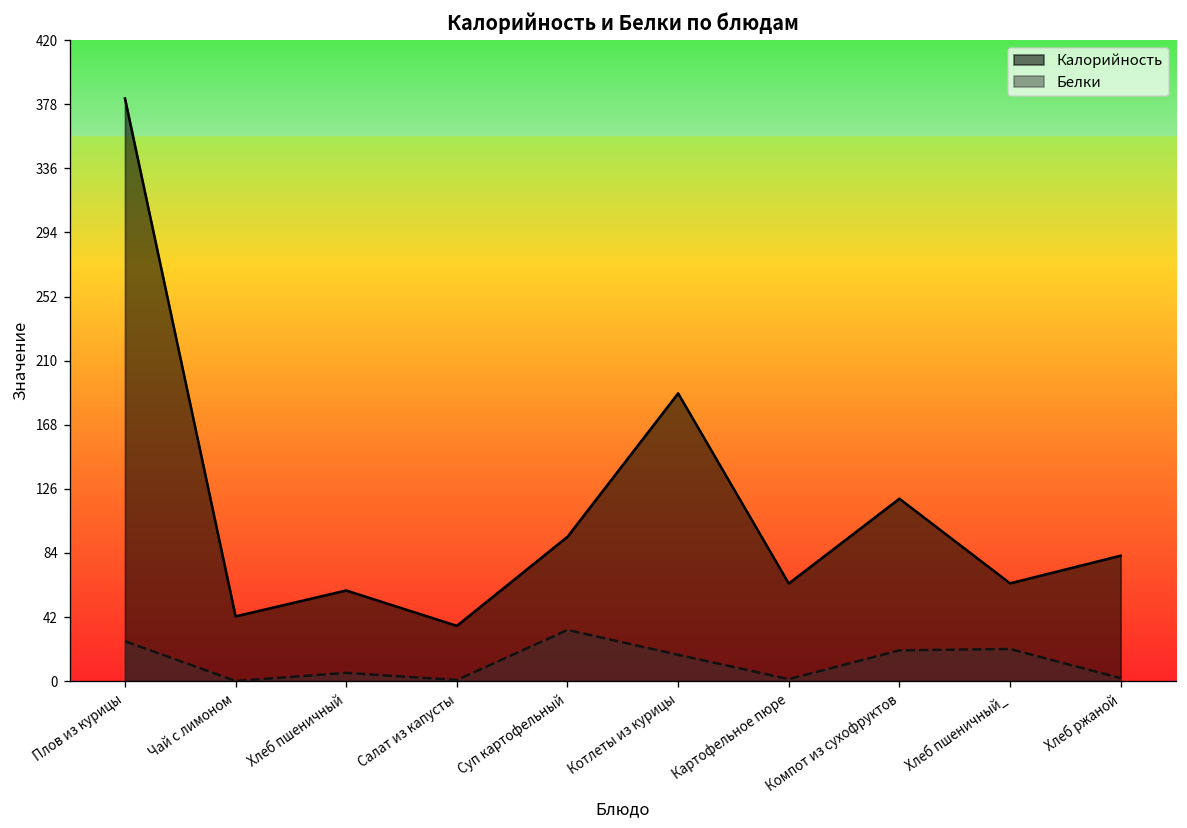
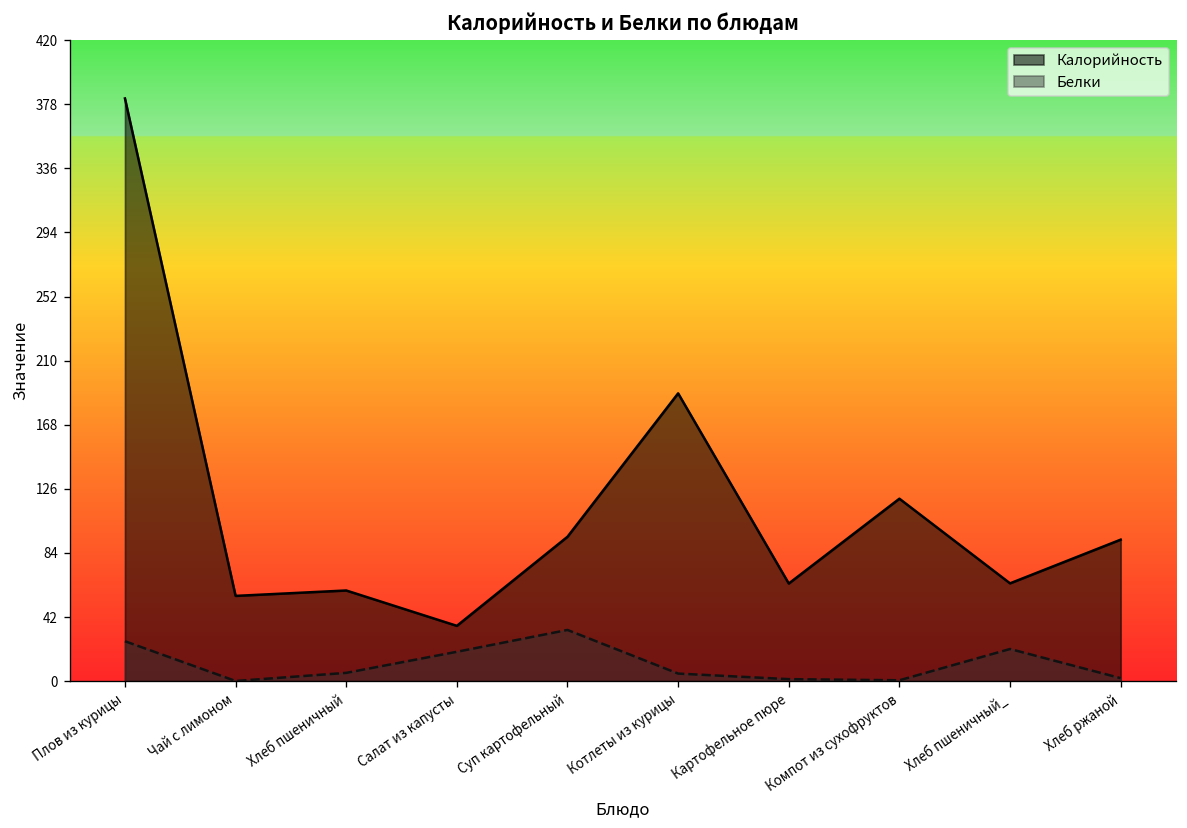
Калорийность, Чай с лимоном: 42 -> 56
Белки, Салат из капусты: 1 -> 19
Белки, Котлеты из курицы: 17 -> 5
Белки, Компот из сухофруктов: 20 -> 1
Калорийность, Хлеб ржаной: 82 -> 93
